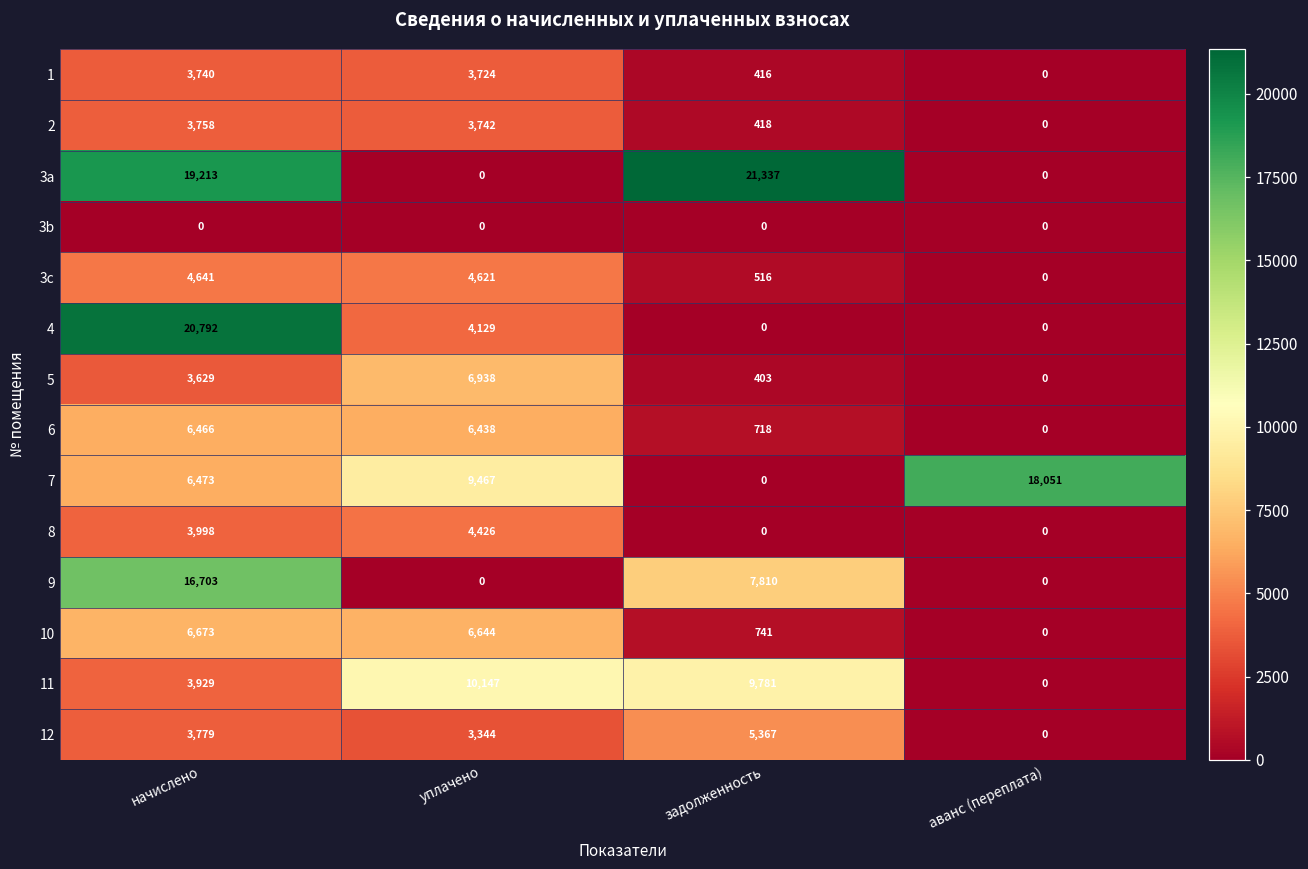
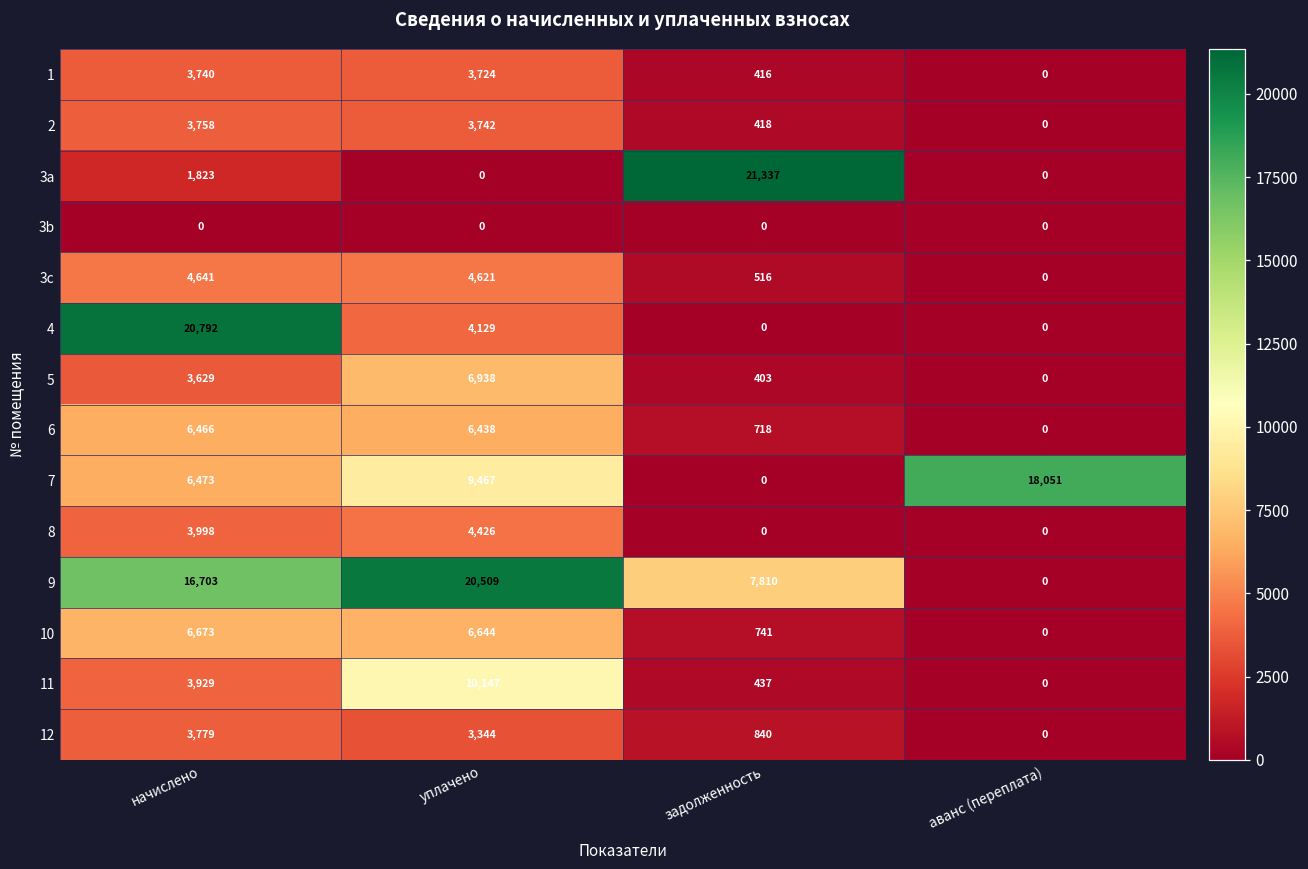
3a, начислено: 19,213 -> 1,823
9, уплачено: 0 -> 20,509
11, задолженность: 9,781 -> 437
12, задолженность: 5,367 -> 840
